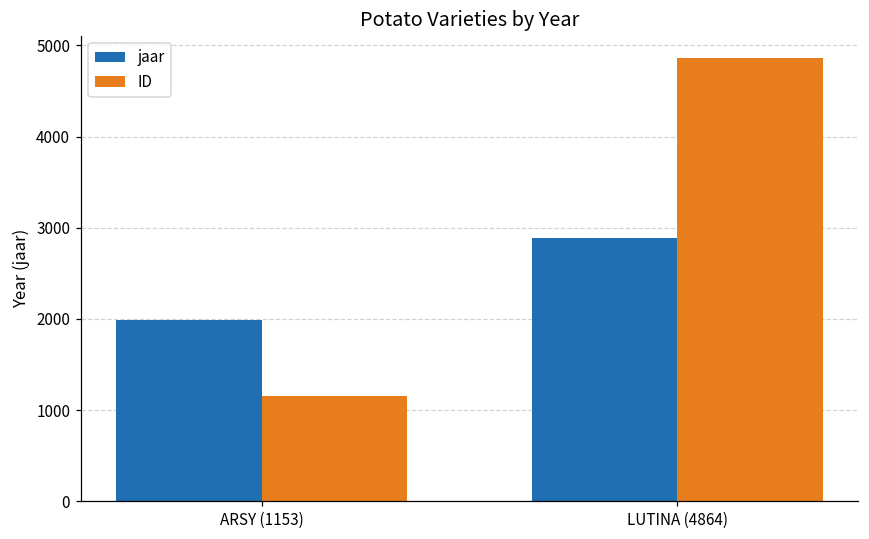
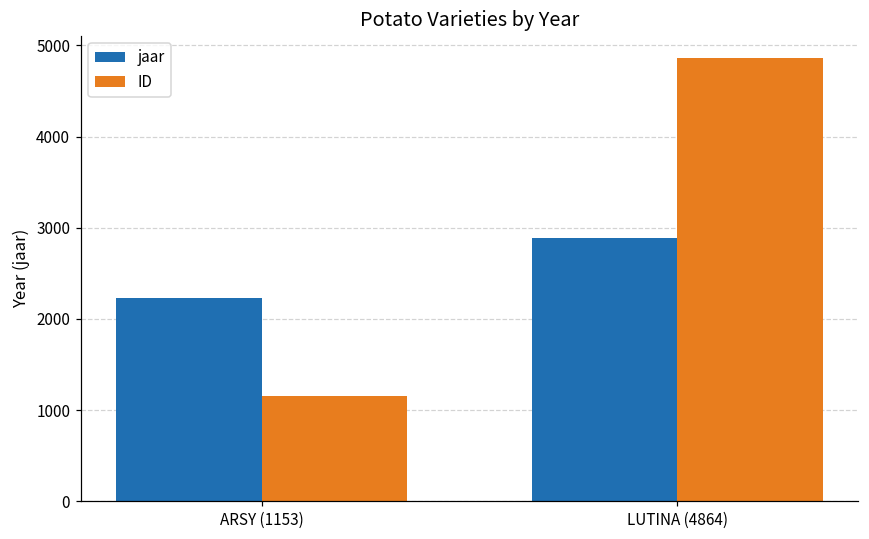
jaar, ARSY (1153): 2000 -> 2200
